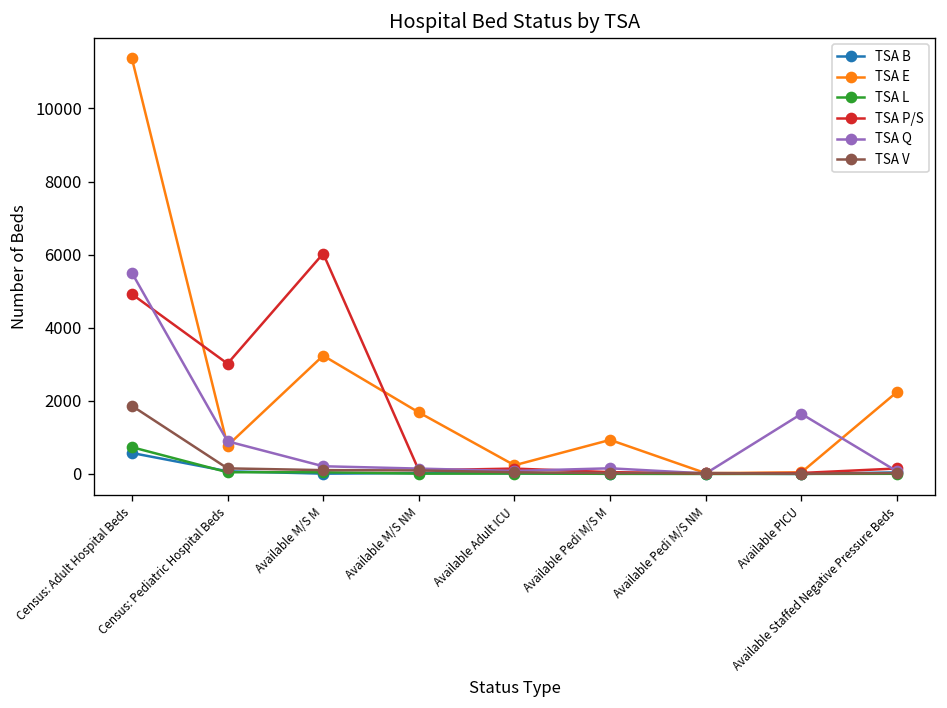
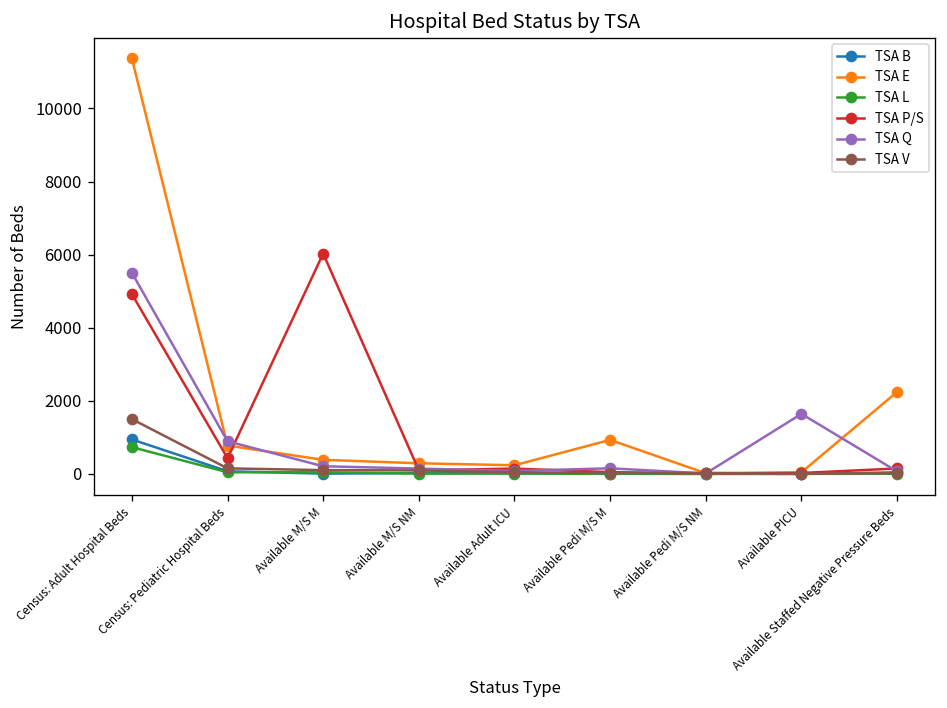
TSA B, Census: Adult Hospital Beds: 600 -> 900
TSA V, Census: Adult Hospital Beds: 1900 -> 1500
TSA P/S, Census: Pediatric Hospital Beds: 3000 -> 400
TSA E, Available M/S M: 3200 -> 400
TSA E, Available M/S NM: 1700 -> 300
